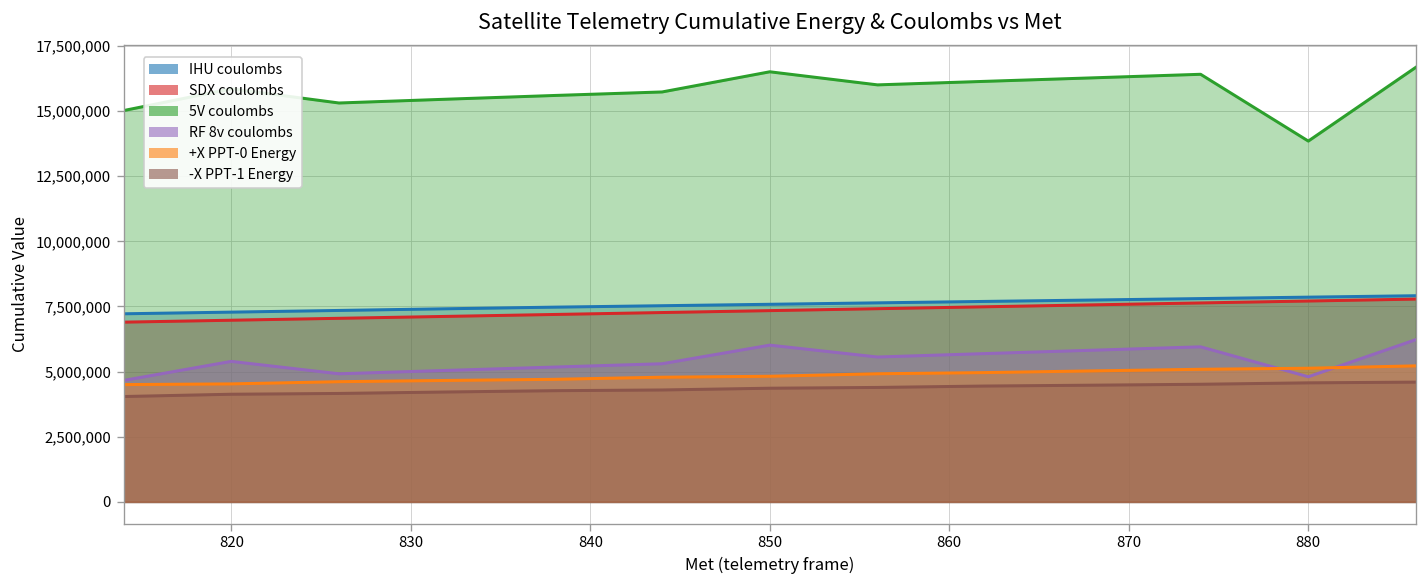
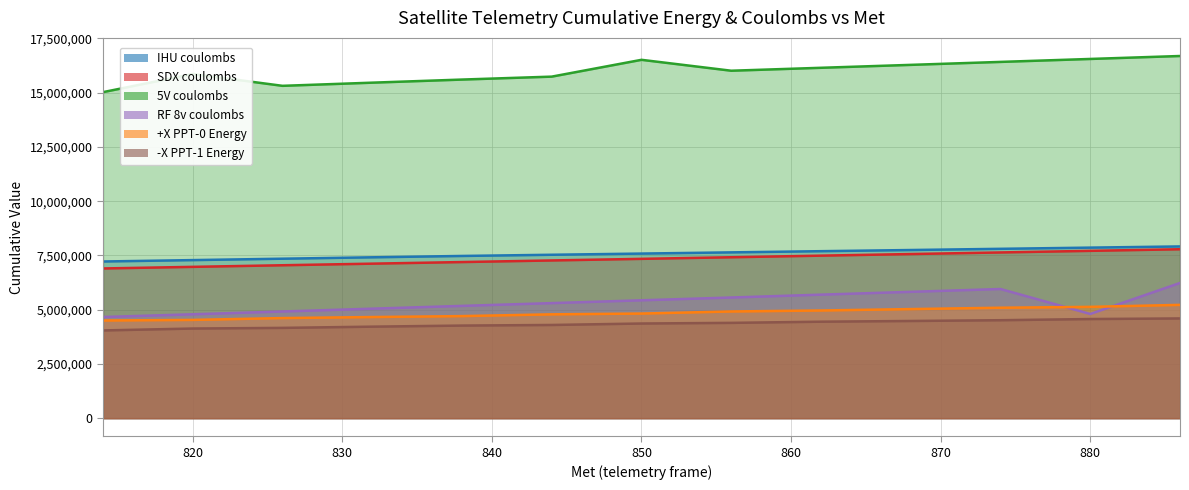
RF 8v coulombs, 820: 5,400,000 -> 4,800,000
RF 8v coulombs, 850: 6,000,000 -> 5,400,000
5V coulombs, 880: 13,900,000 -> 16,600,000
